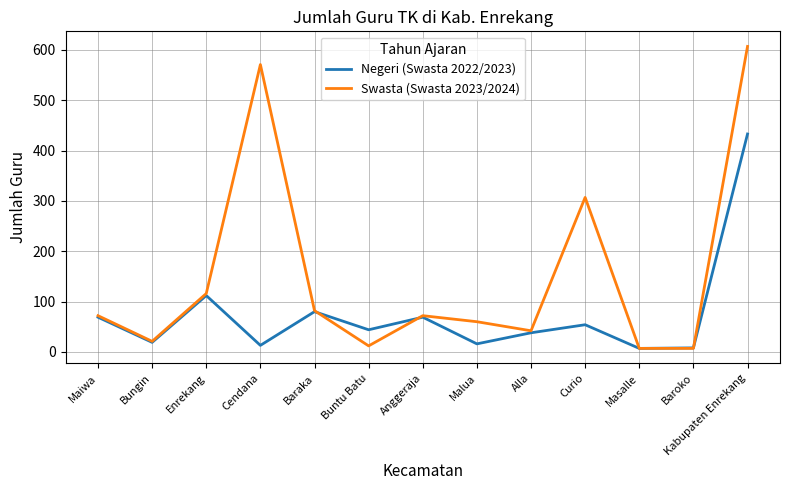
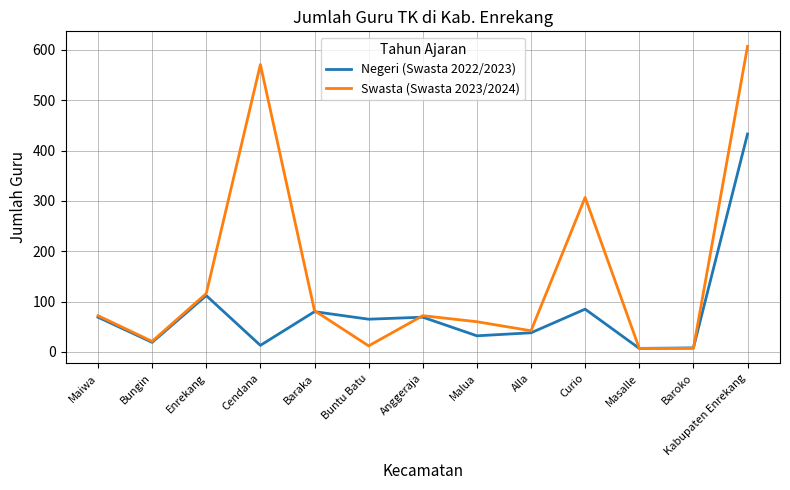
Negeri (Swasta 2022/2023), Buntu Batu: 40 -> 70
Negeri (Swasta 2022/2023), Malua: 20 -> 30
Negeri (Swasta 2022/2023), Curio: 50 -> 90
